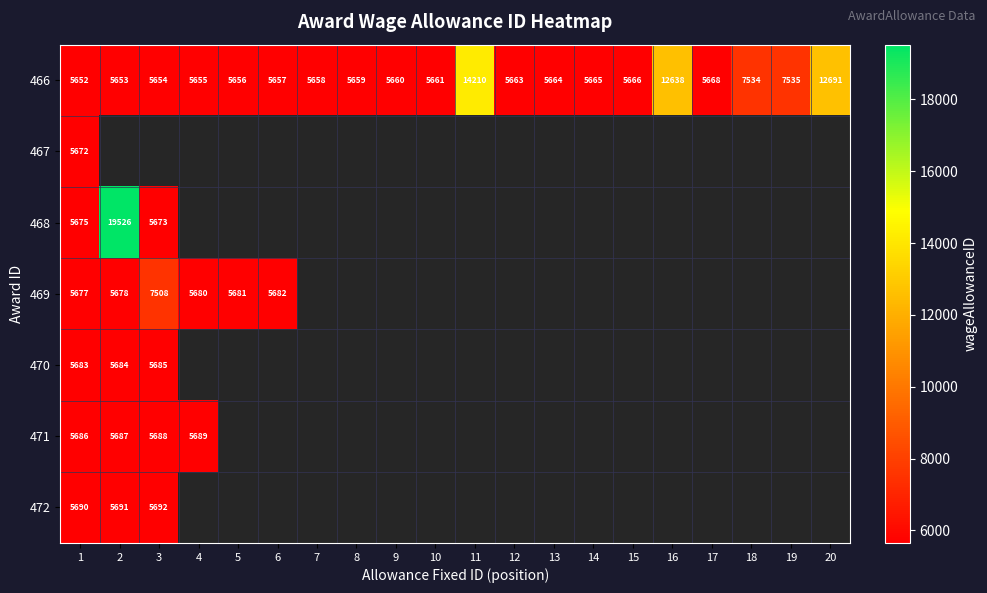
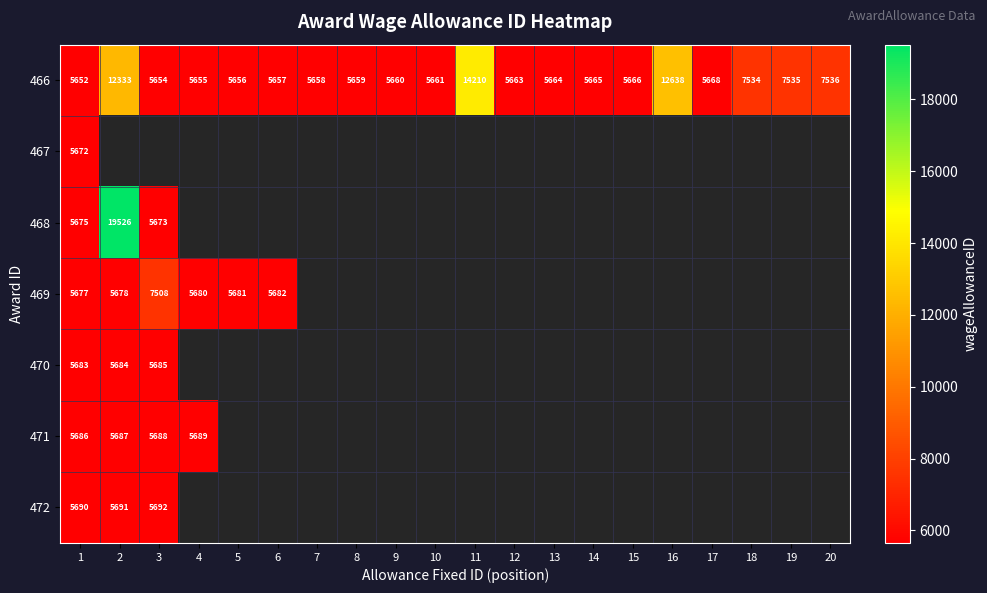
466, 2: 5653 -> 12333
466, 20: 12691 -> 7536
